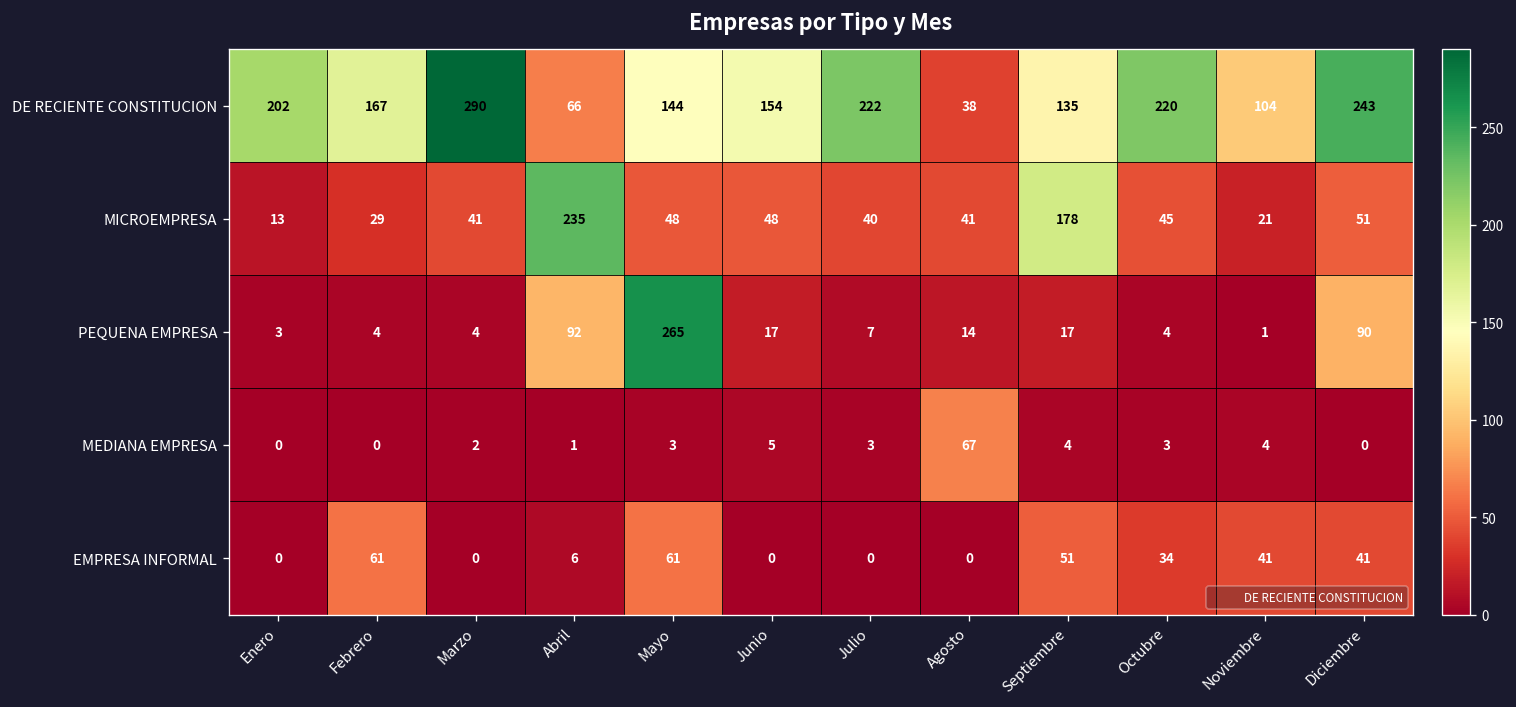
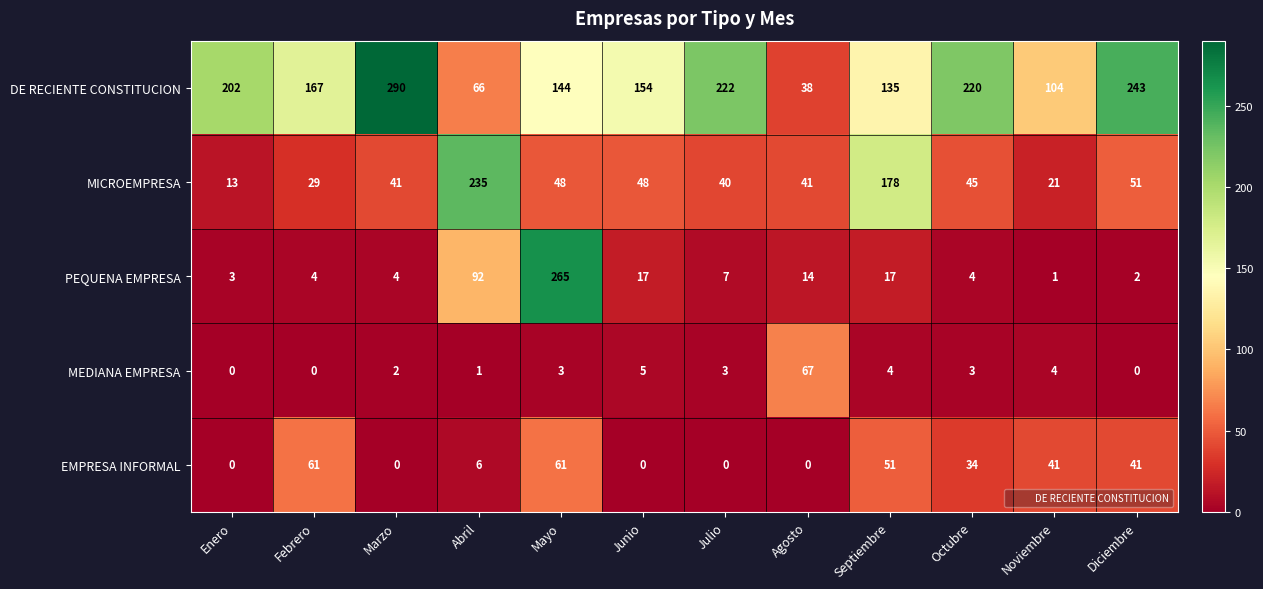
PEQUENA EMPRESA, Diciembre: 90 -> 2
